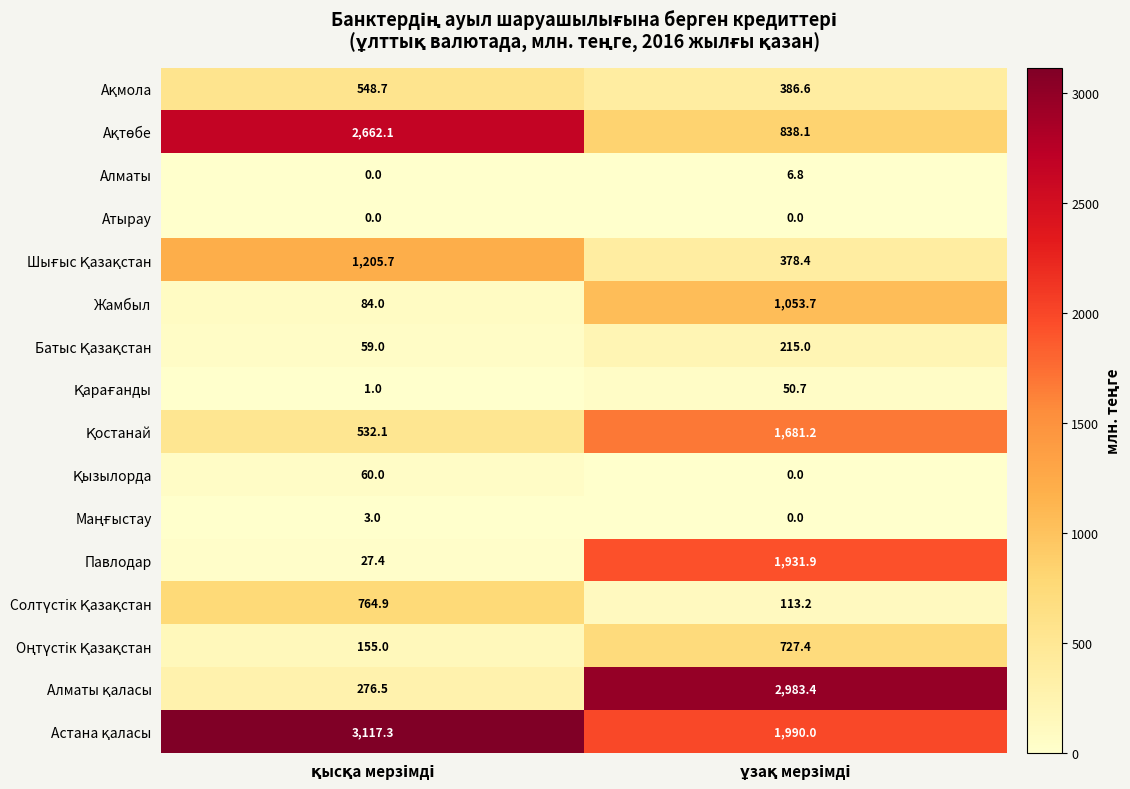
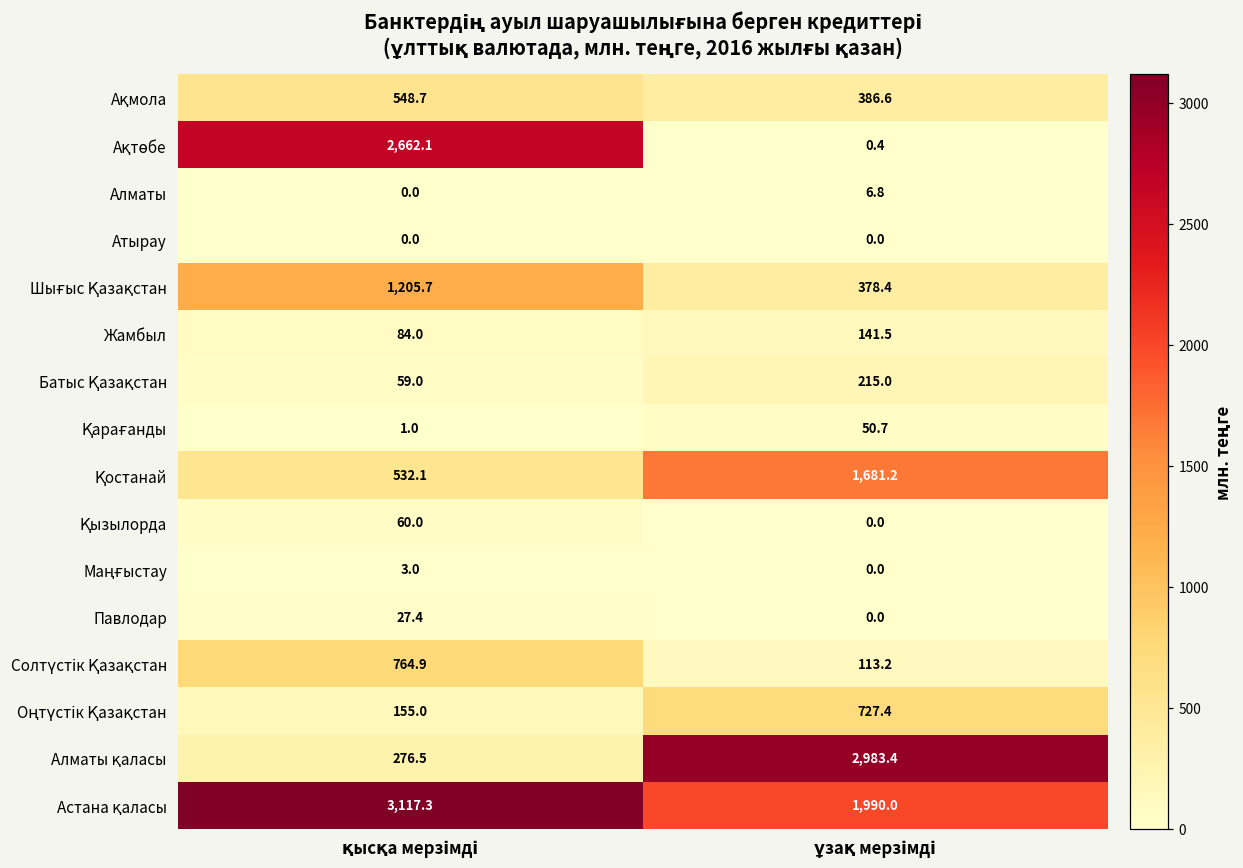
Ақтөбе, ұзақ мерзімді: 838.1 -> 0.4
Жамбыл, ұзақ мерзімді: 1,053.7 -> 141.5
Павлодар, ұзақ мерзімді: 1,931.9 -> 0.0
